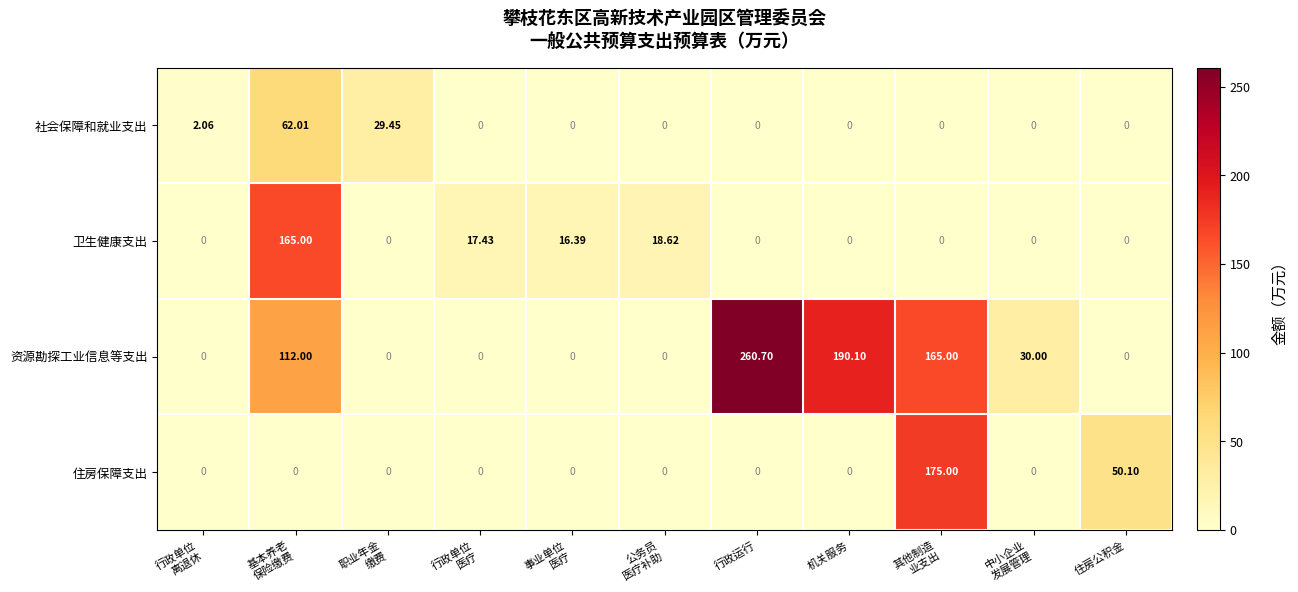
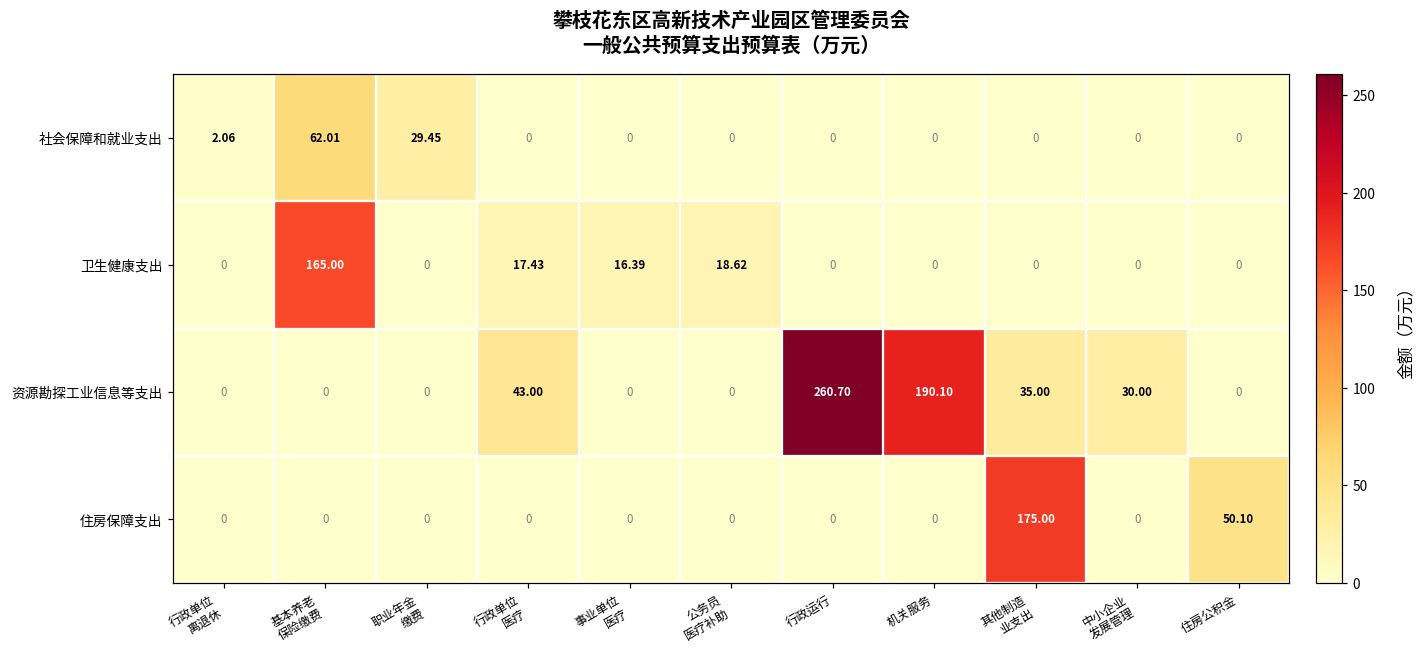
资源勘探工业信息等支出, 基本养老 保险缴费: 112.00 -> 0
资源勘探工业信息等支出, 行政单位 医疗: 0 -> 43.00
资源勘探工业信息等支出, 其他制造 业支出: 165.00 -> 35.00
